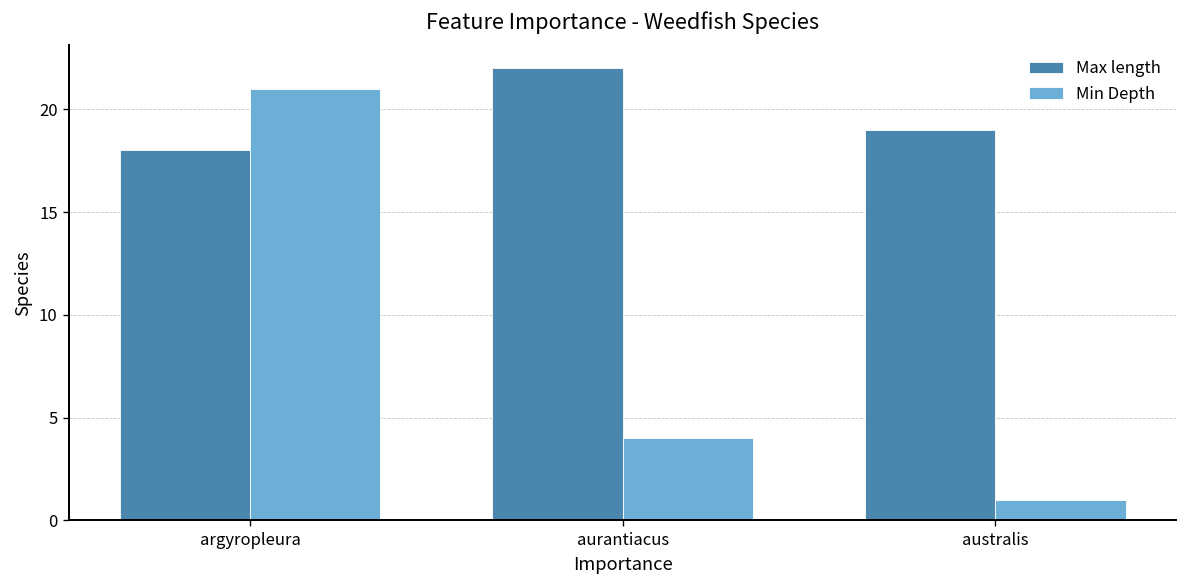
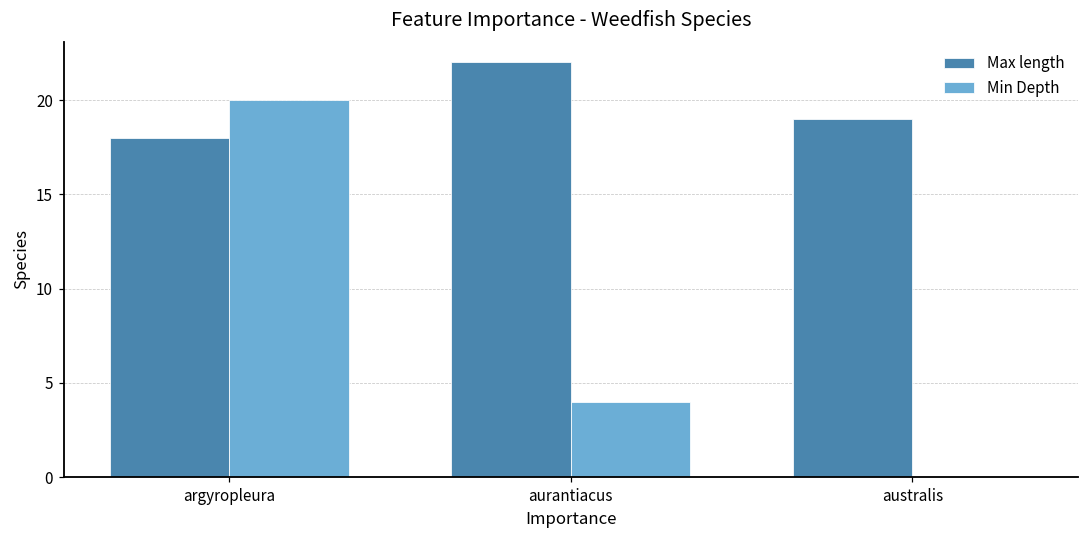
Min Depth, argyropleura: 21 -> 20
Min Depth, australis: 1 -> 0
